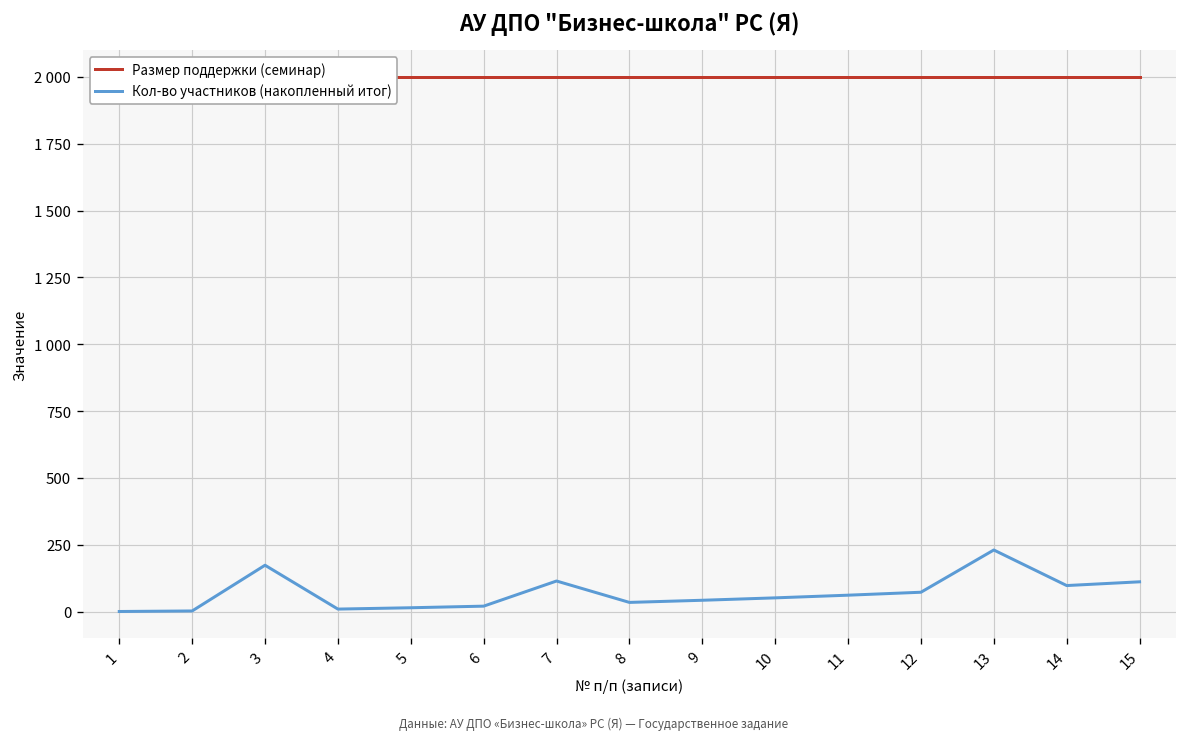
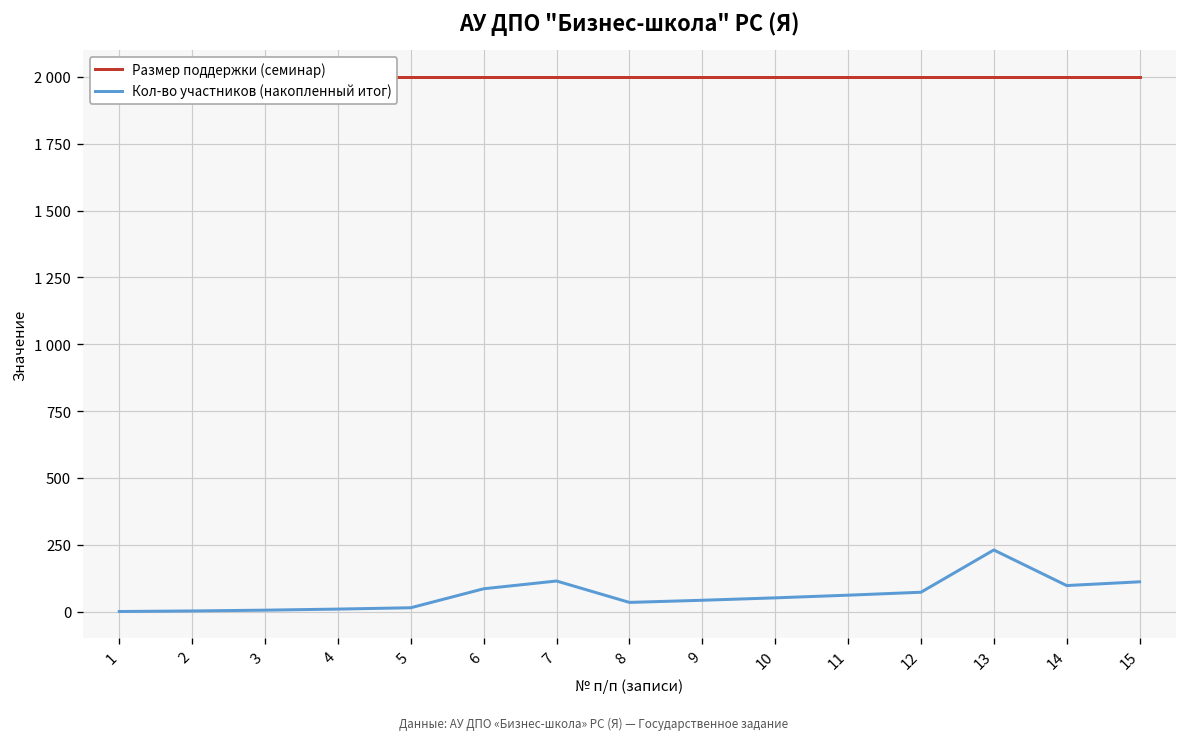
Кол-во участников (накопленный итог), 3: 170 -> 10
Кол-во участников (накопленный итог), 6: 20 -> 90
